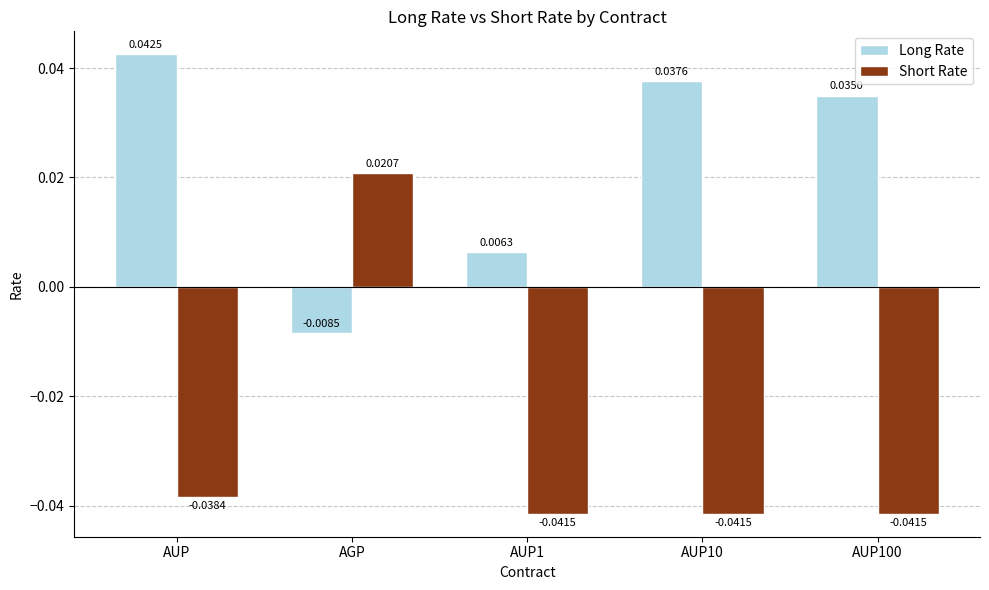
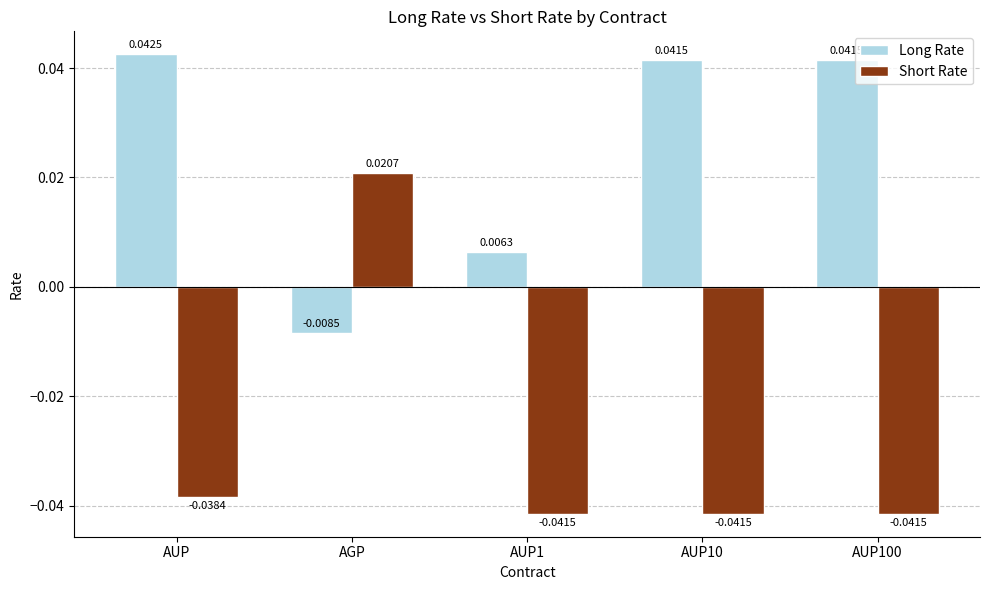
Long Rate, AUP10: 0.0376 -> 0.0415
Long Rate, AUP100: 0.035 -> 0.042
